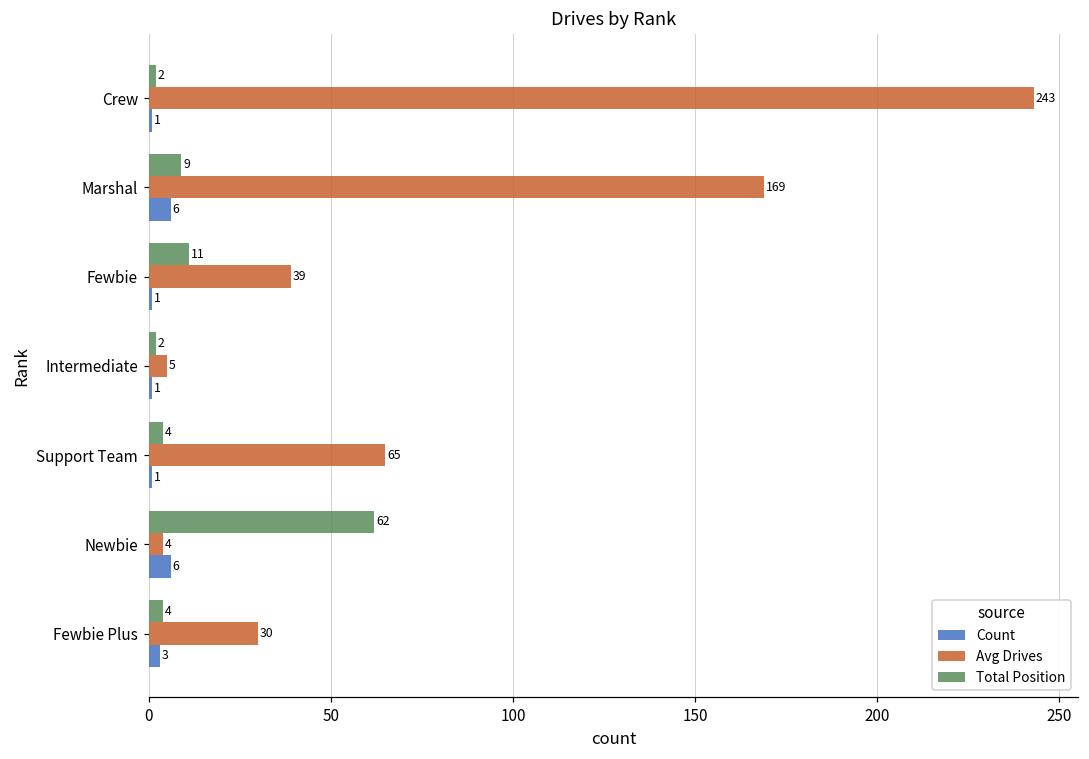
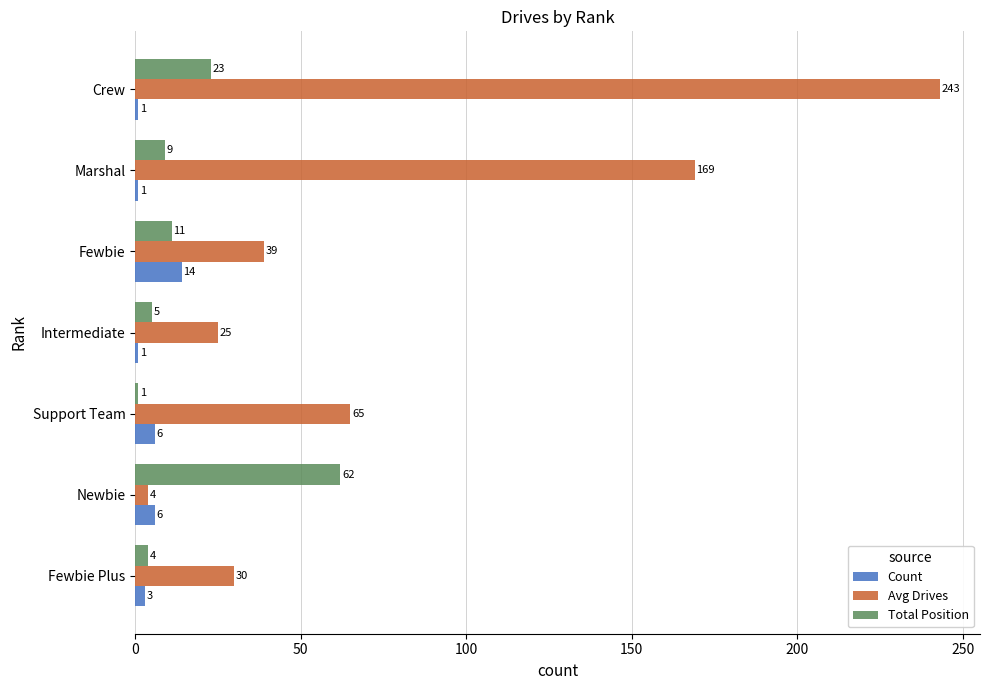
Total Position, Crew: 2 -> 23
Count, Marshal: 6 -> 1
Count, Fewbie: 1 -> 14
Total Position, Intermediate: 2 -> 5
Avg Drives, Intermediate: 5 -> 25
Total Position, Support Team: 4 -> 1
Count, Support Team: 1 -> 6
